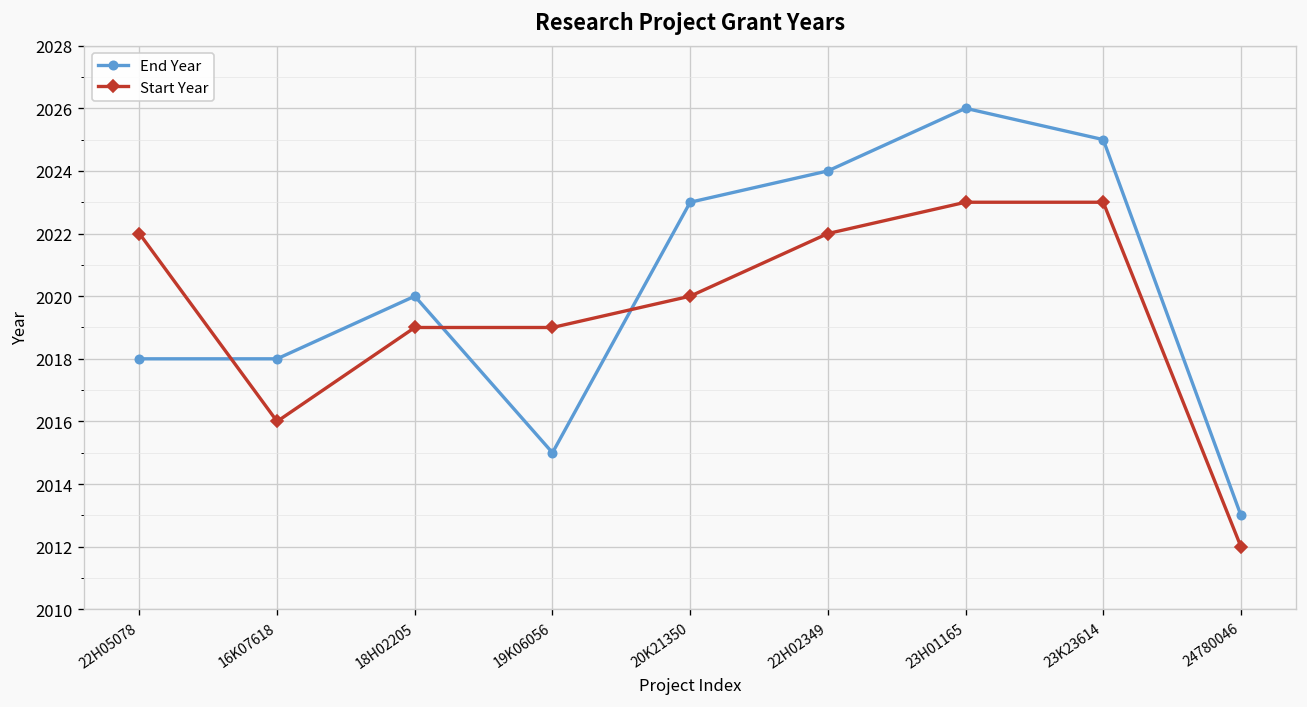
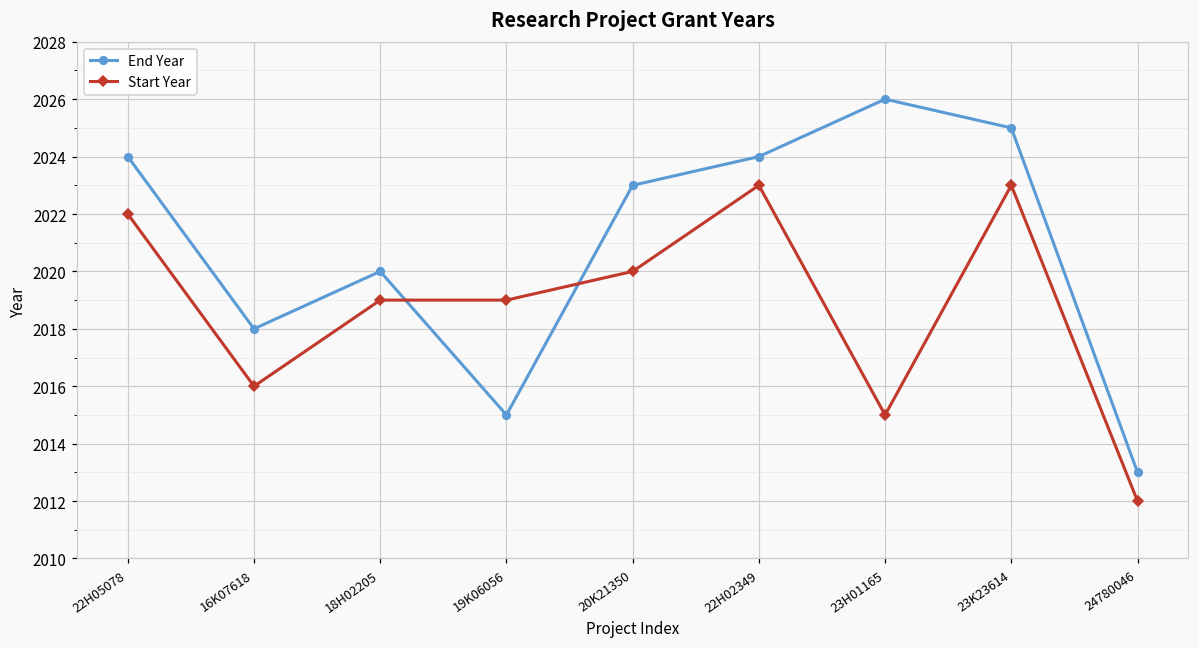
End Year, 22H05078: 2018 -> 2024
Start Year, 22H02349: 2022 -> 2023
Start Year, 23H01165: 2023 -> 2015
